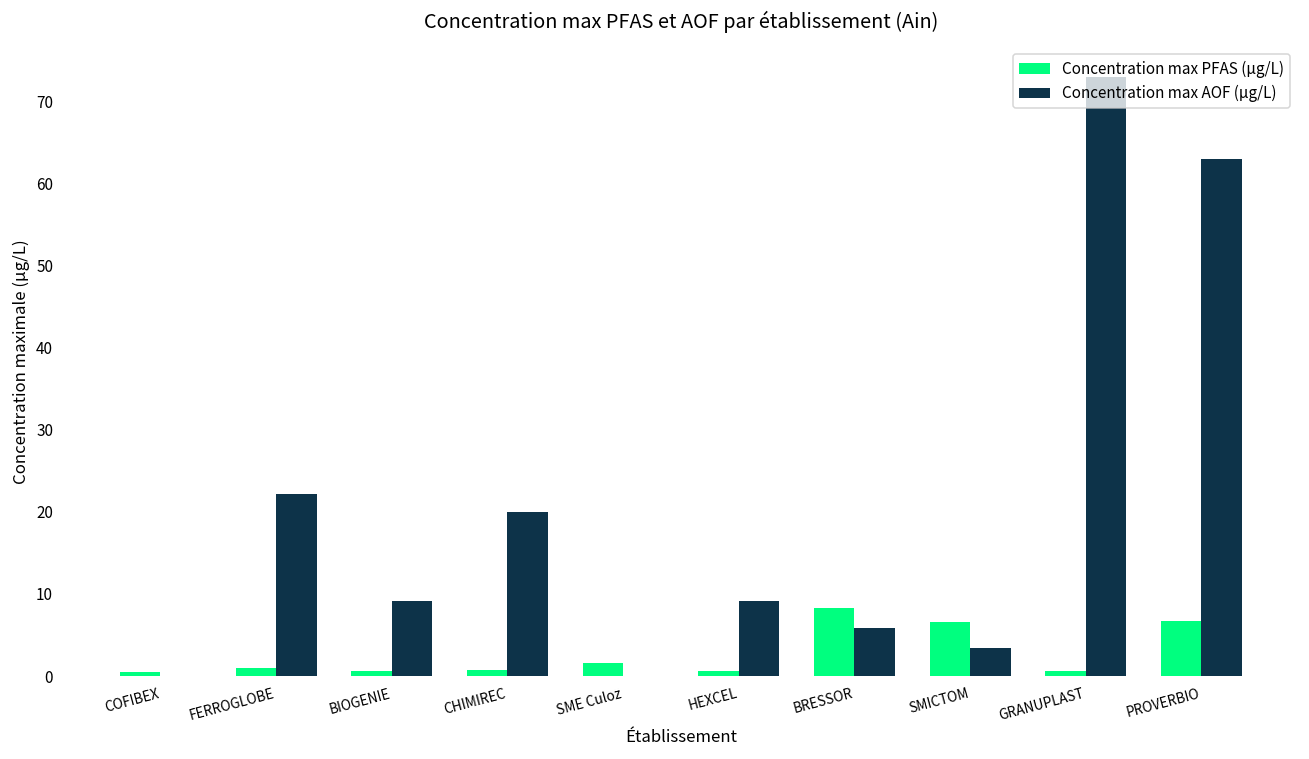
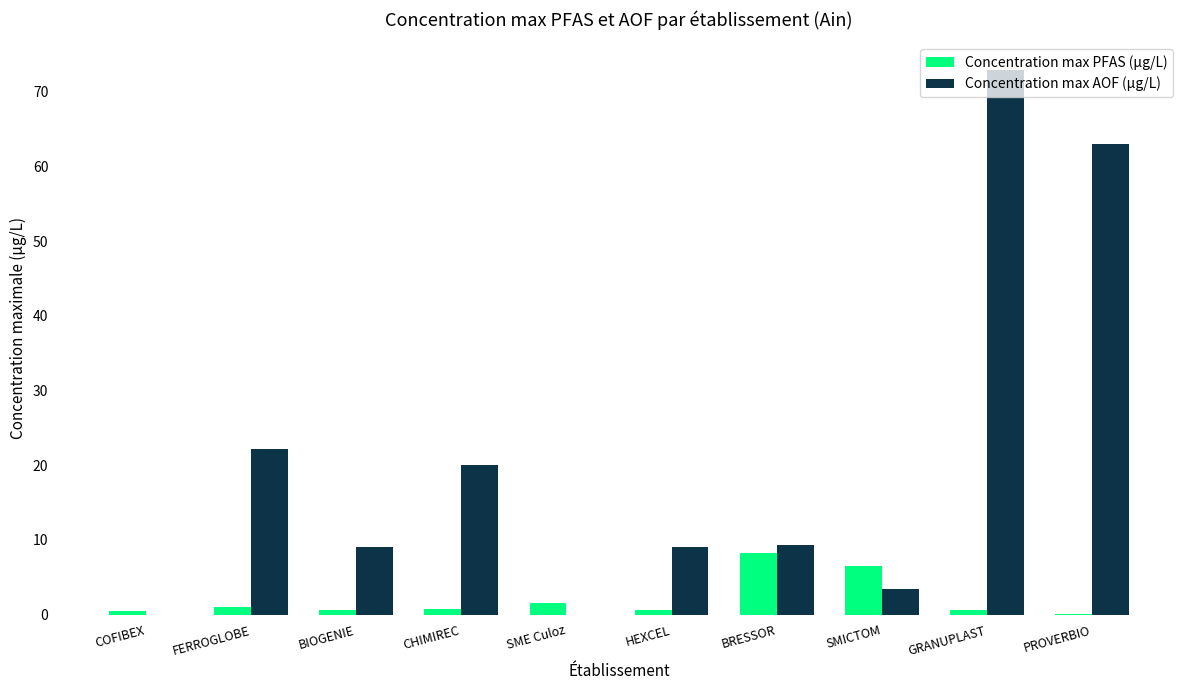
Concentration max AOF (µg/L), BRESSOR: 6 -> 9
Concentration max PFAS (µg/L), PROVERBIO: 7 -> 0
